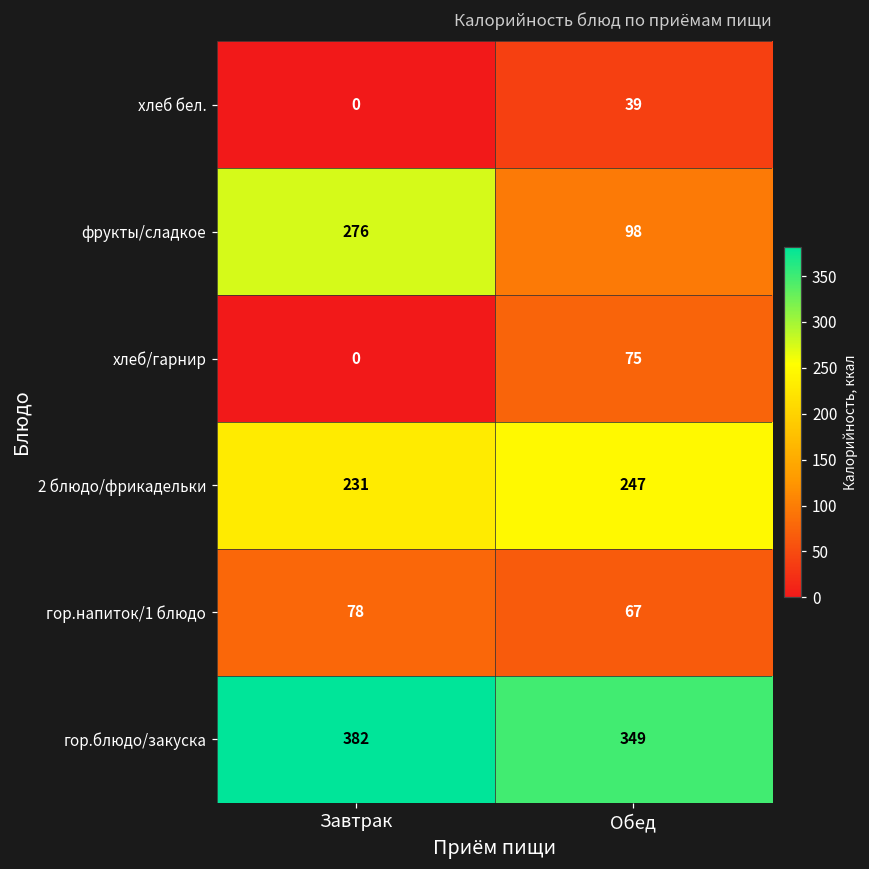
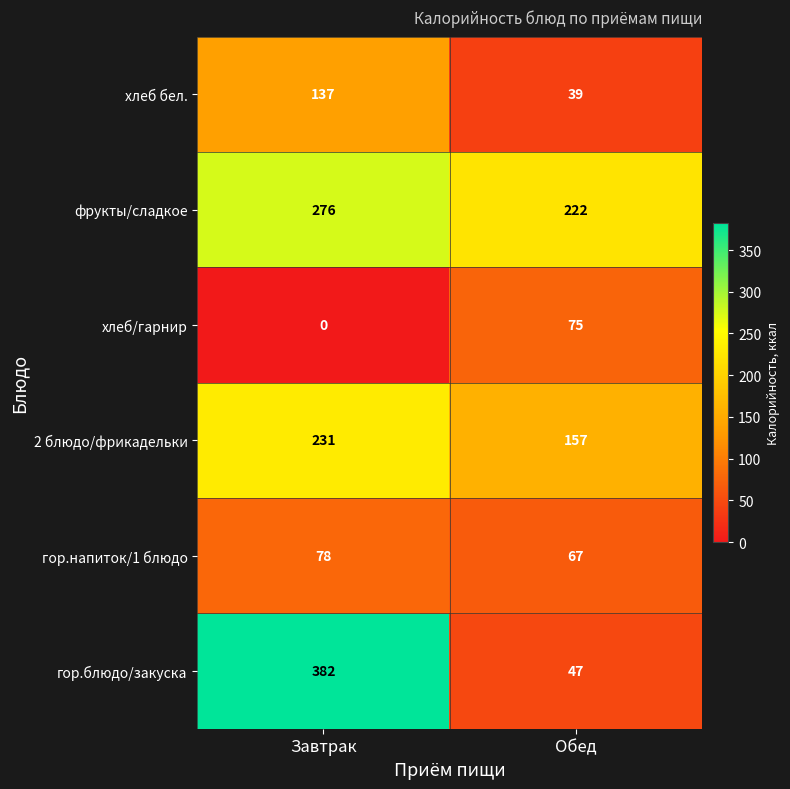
хлеб бел., Завтрак: 0 -> 137
фрукты/сладкое, Обед: 98 -> 222
2 блюдо/фрикадельки, Обед: 247 -> 157
гор.блюдо/закуска, Обед: 349 -> 47
